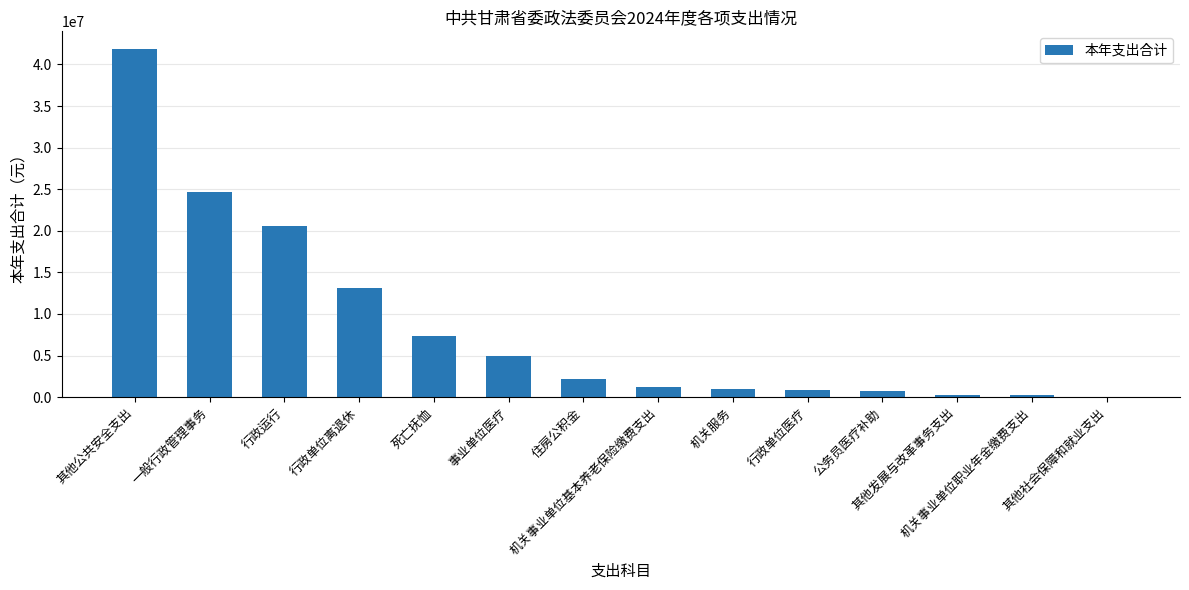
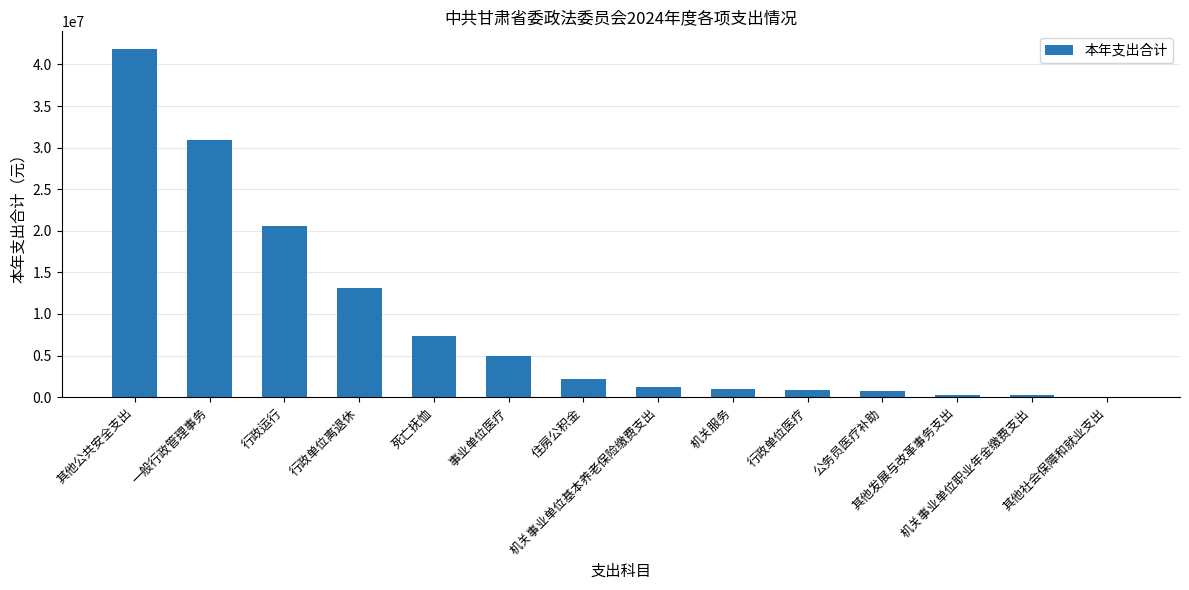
一般行政管理事务: 25000000 -> 31000000
